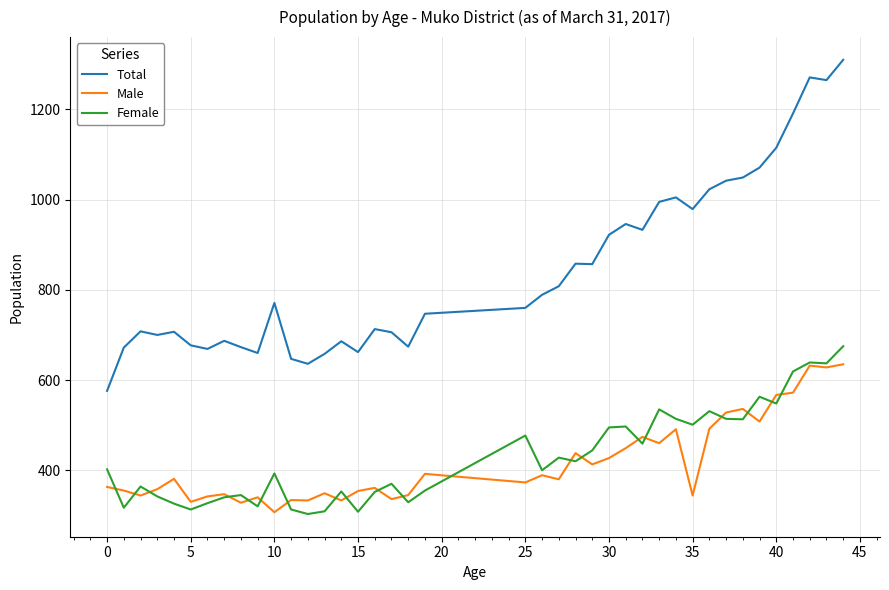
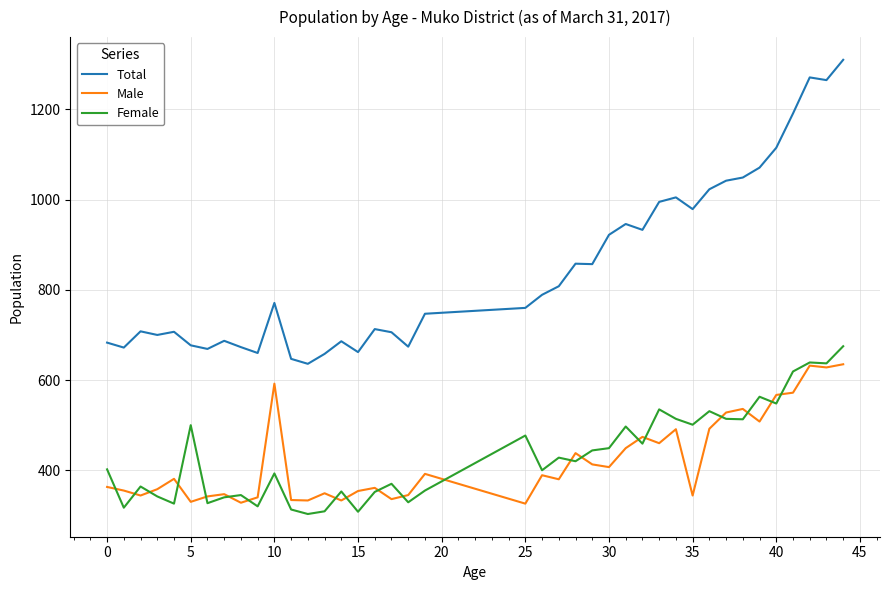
Total, 0: 580 -> 680
Female, 5: 310 -> 500
Male, 10: 310 -> 590
Male, 25: 370 -> 330
Male, 30: 430 -> 410
Female, 30: 500 -> 450
